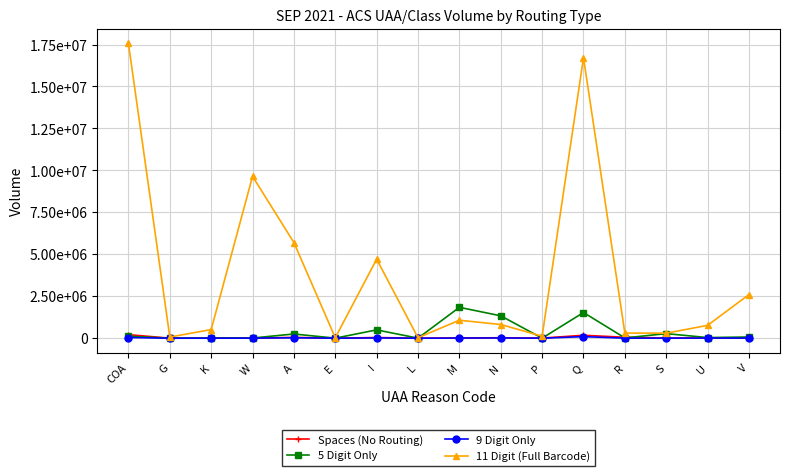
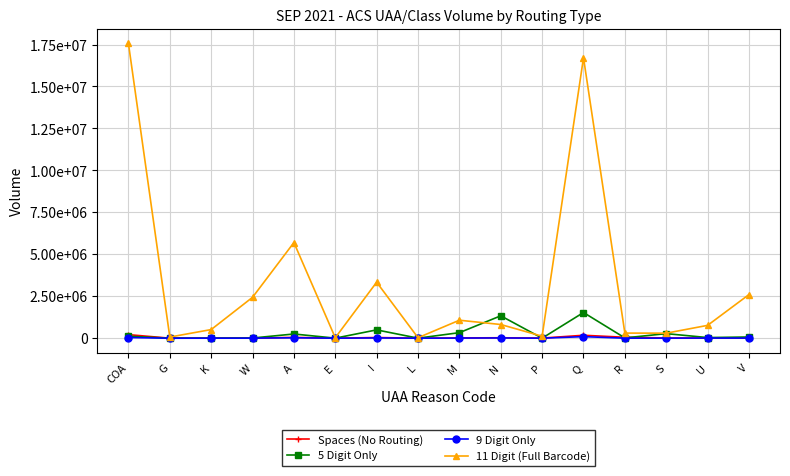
11 Digit (Full Barcode), W: 9600000 -> 2400000
11 Digit (Full Barcode), I: 4700000 -> 3300000
5 Digit Only, M: 1800000 -> 300000
